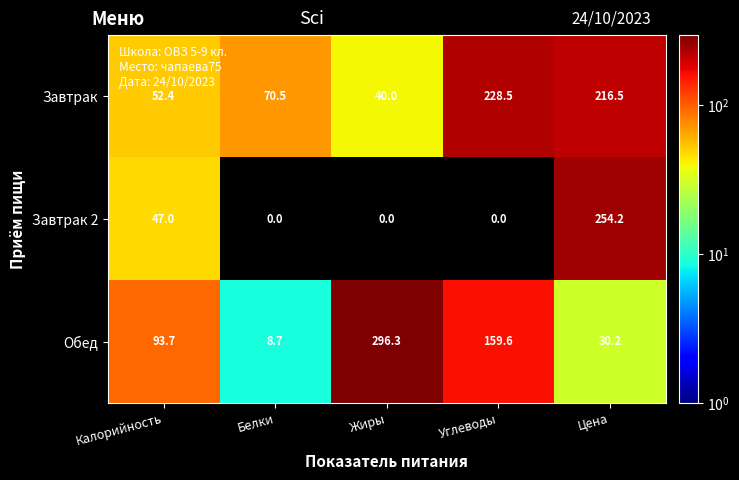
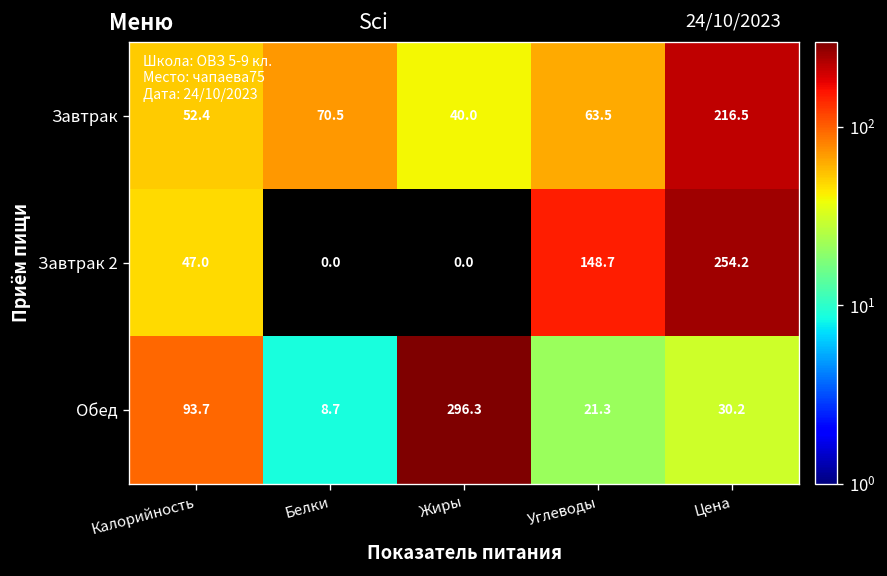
Завтрак, Углеводы: 228.5 -> 63.5
Завтрак 2, Углеводы: 0.0 -> 148.7
Обед, Углеводы: 159.6 -> 21.3
